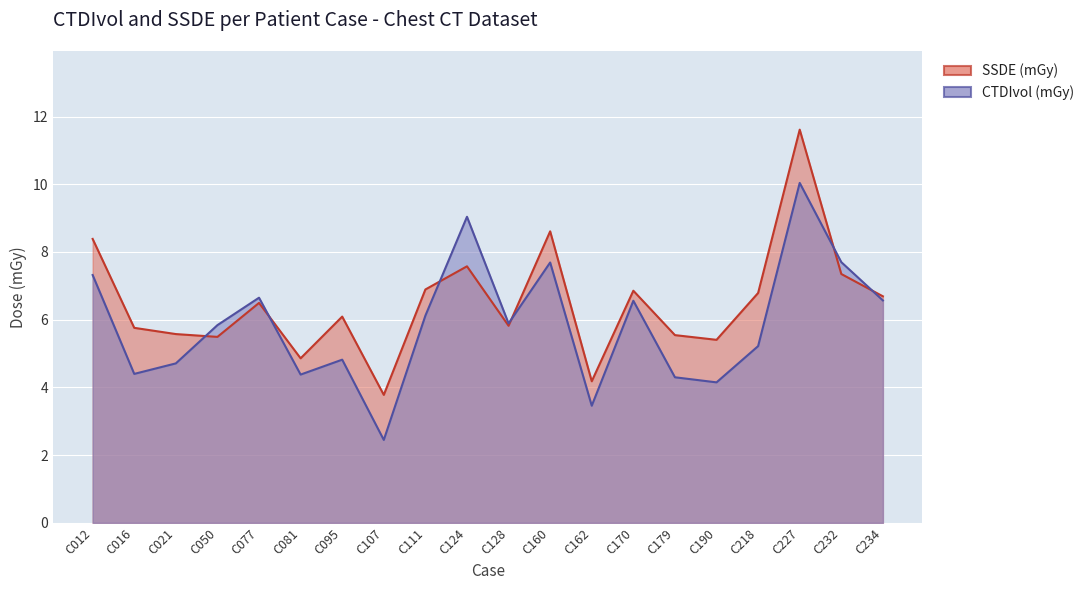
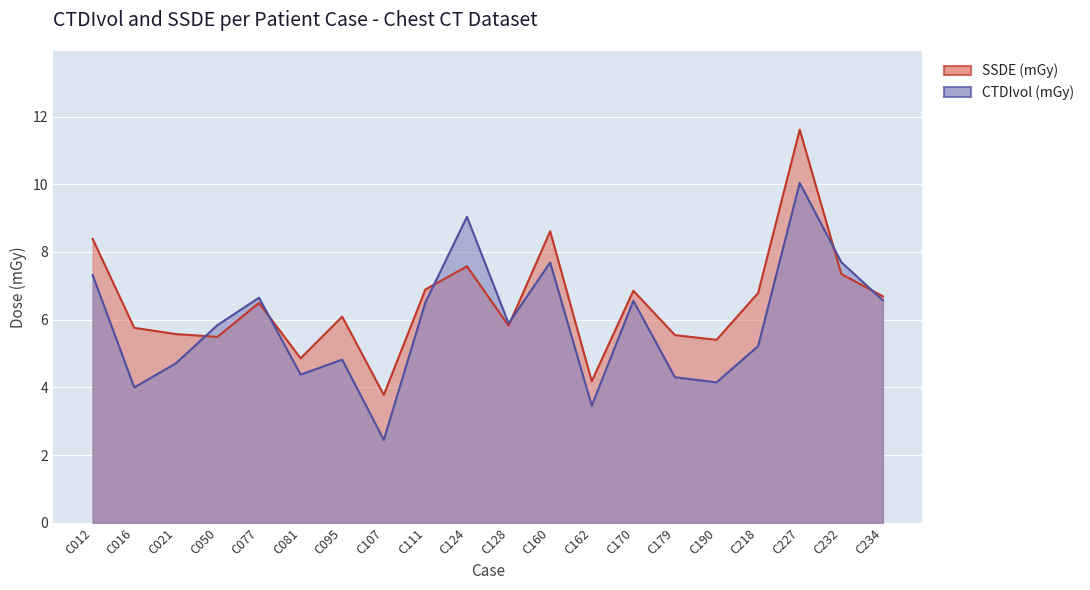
CTDIvol (mGy), C016: 4.4 -> 4.0
CTDIvol (mGy), C111: 6.1 -> 6.5
